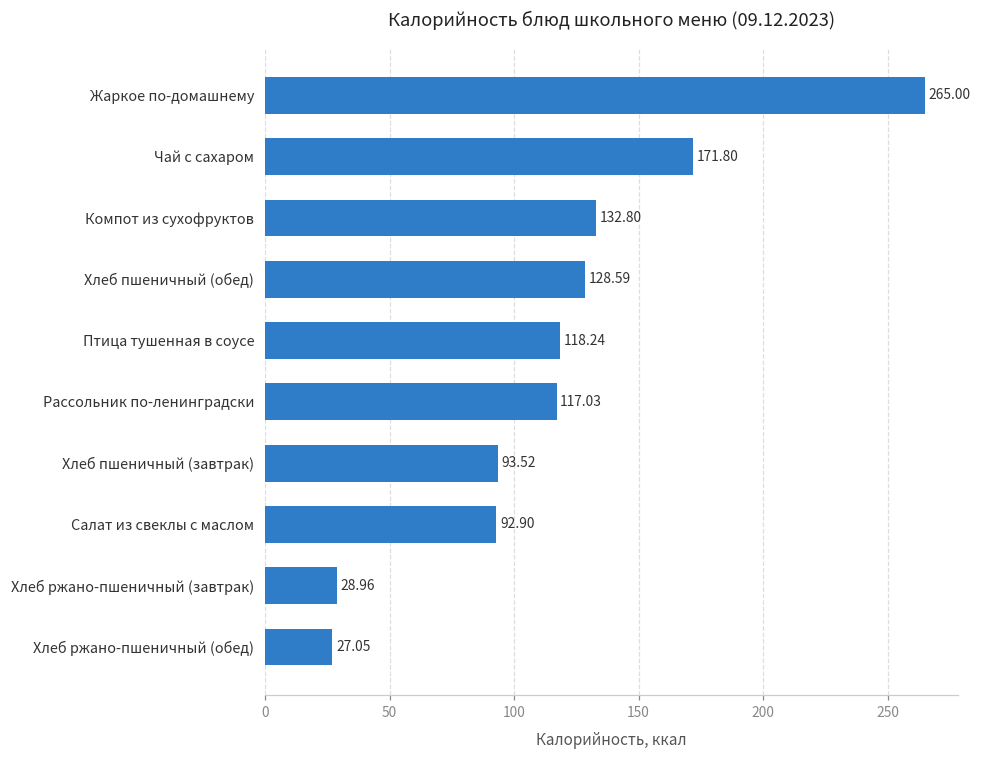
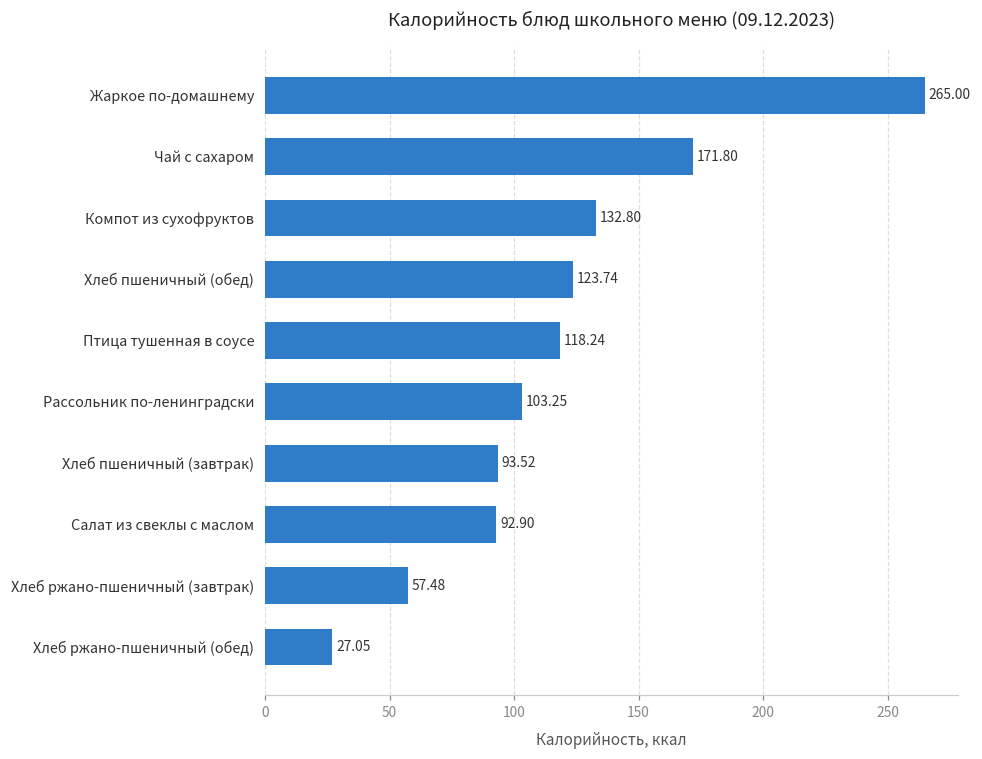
Хлеб пшеничный (обед): 128.59 -> 123.74
Рассольник по-ленинградски: 117.03 -> 103.25
Хлеб ржано-пшеничный (завтрак): 28.96 -> 57.48
